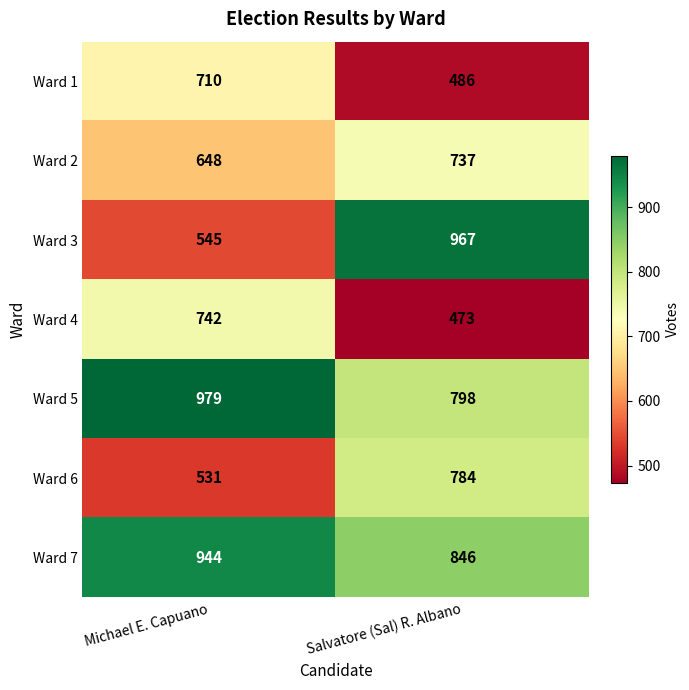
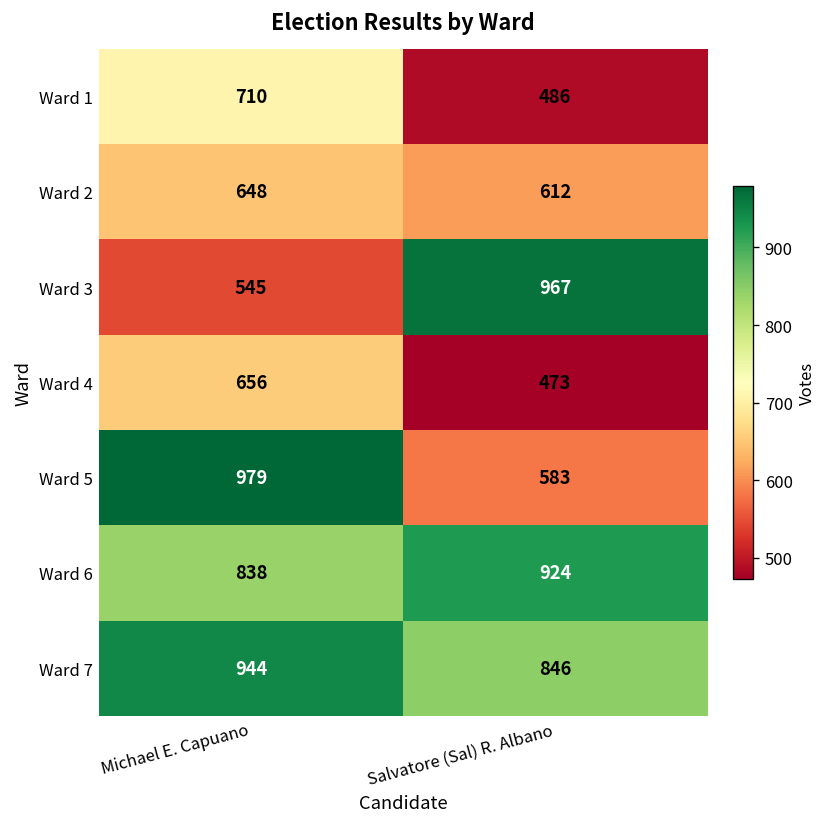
Ward 2, Salvatore (Sal) R. Albano: 737 -> 612
Ward 4, Michael E. Capuano: 742 -> 656
Ward 5, Salvatore (Sal) R. Albano: 798 -> 583
Ward 6, Michael E. Capuano: 531 -> 838
Ward 6, Salvatore (Sal) R. Albano: 784 -> 924
